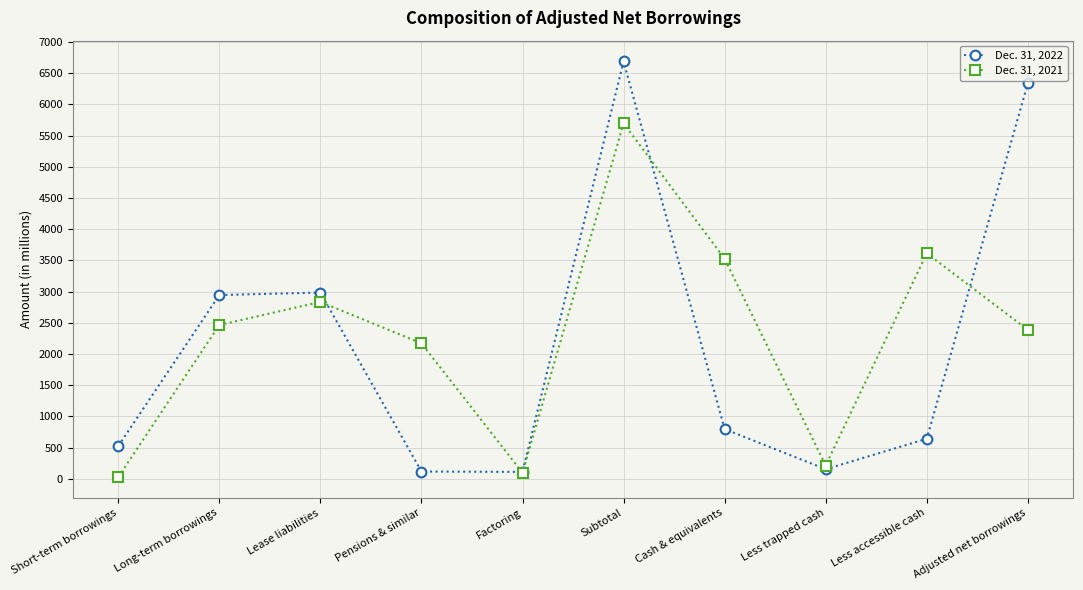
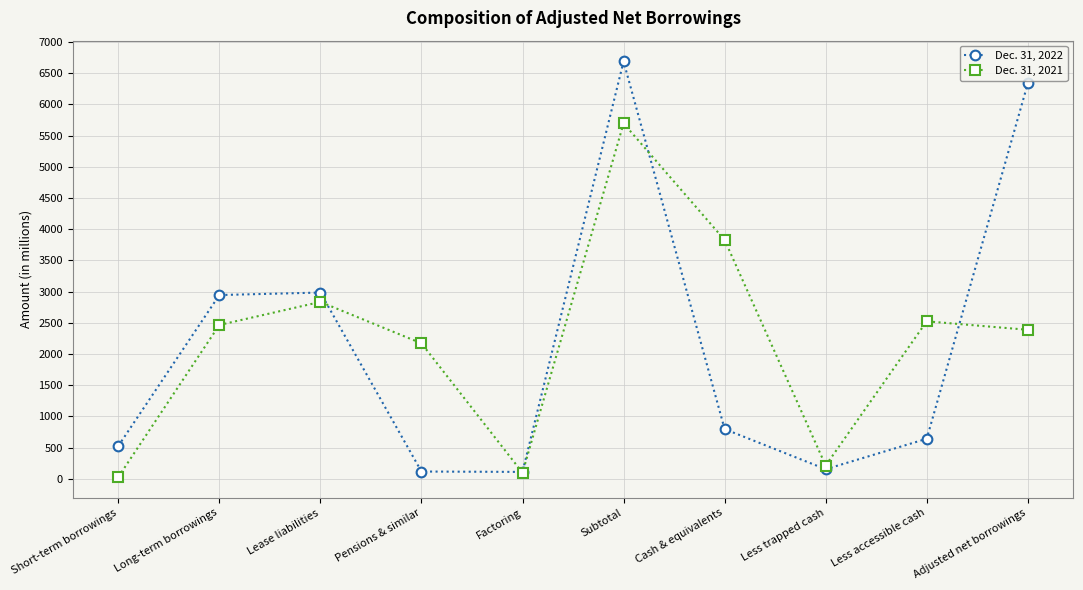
Dec. 31, 2021, Cash & equivalents: 3500 -> 3800
Dec. 31, 2021, Less accessible cash: 3600 -> 2500
